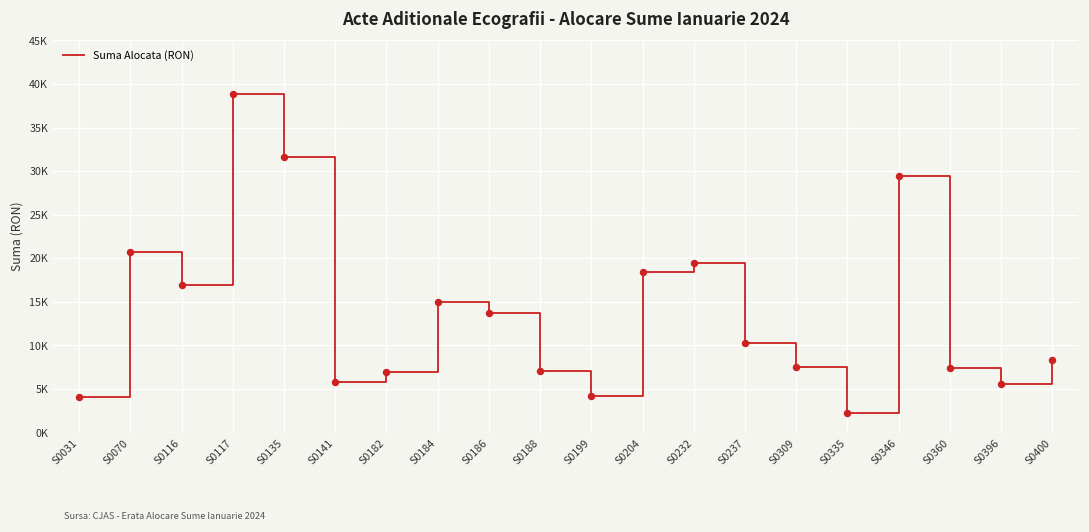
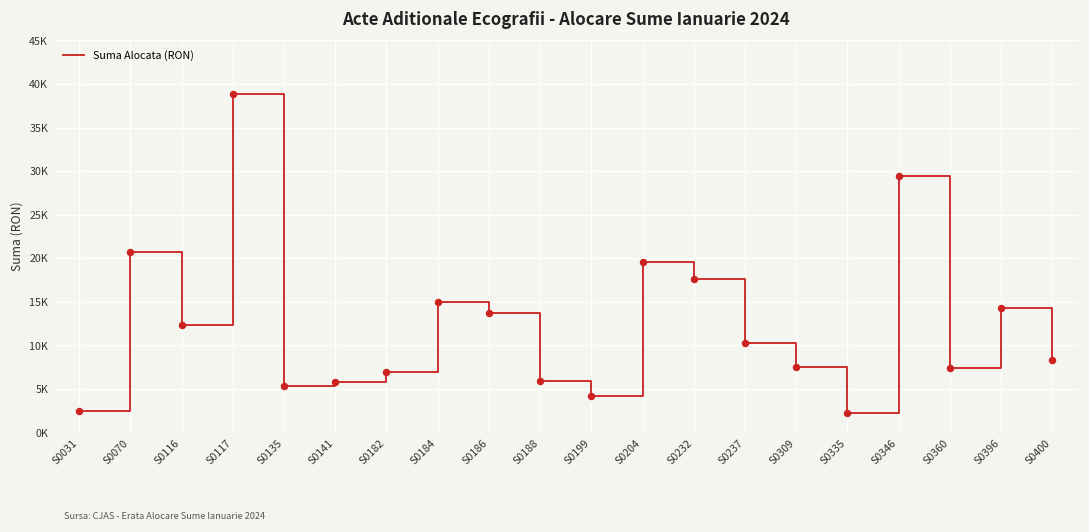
S0031: 4000 -> 2000
S0116: 17000 -> 12000
S0135: 32000 -> 5000
S0188: 7000 -> 6000
S0204: 18000 -> 20000
S0232: 19000 -> 18000
S0396: 6000 -> 14000
